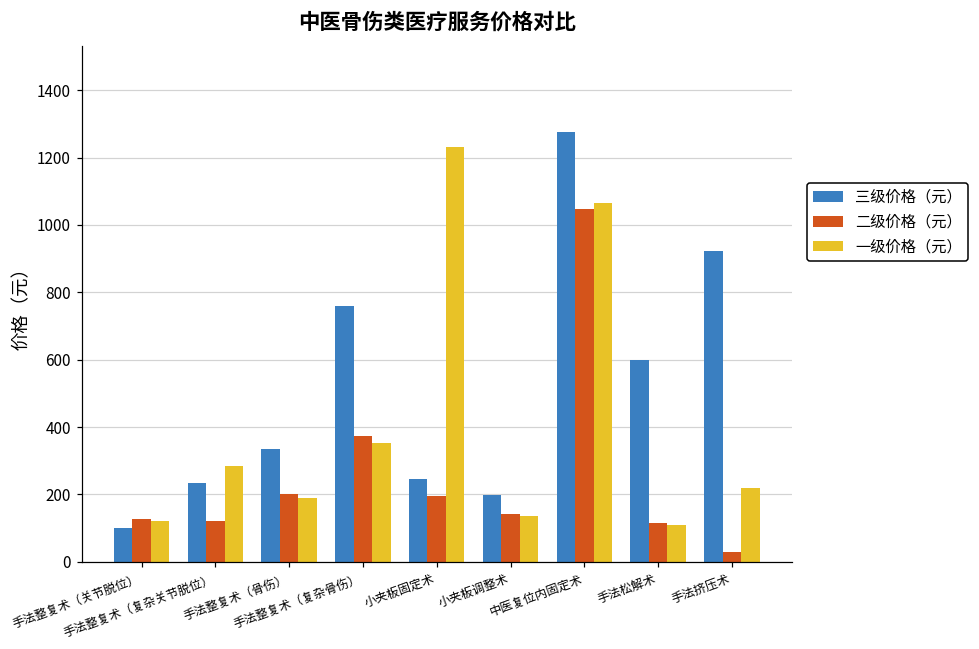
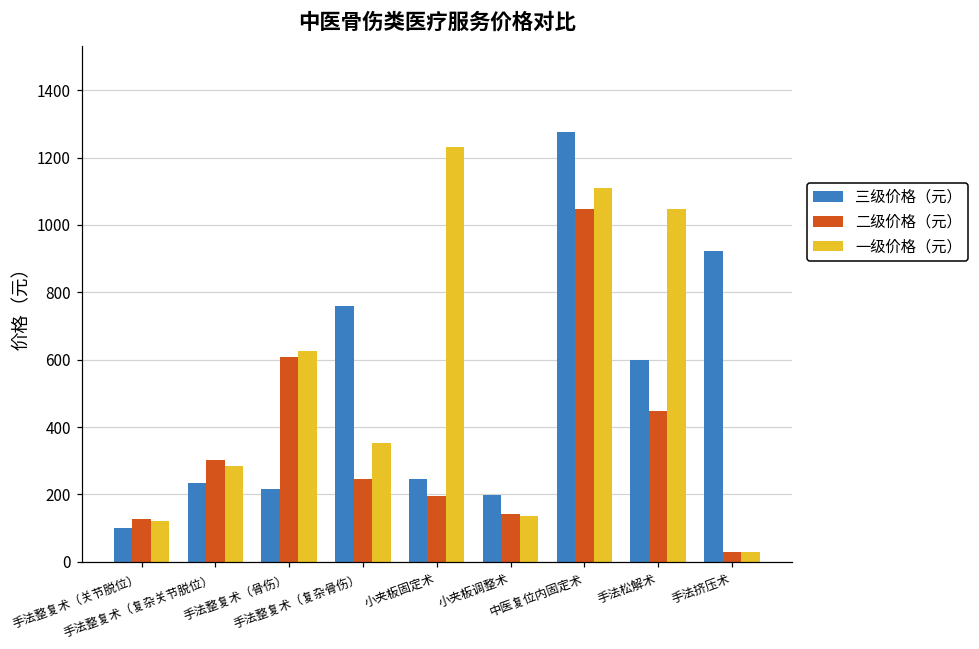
二级价格（元）, 手法整复术（复杂关节脱位）: 120 -> 300
三级价格（元）, 手法整复术（骨伤）: 330 -> 220
二级价格（元）, 手法整复术（骨伤）: 200 -> 610
一级价格（元）, 手法整复术（骨伤）: 190 -> 630
二级价格（元）, 手法整复术（复杂骨伤）: 370 -> 250
一级价格（元）, 中医复位内固定术: 1070 -> 1110
二级价格（元）, 手法松解术: 110 -> 450
一级价格（元）, 手法松解术: 110 -> 1050
一级价格（元）, 手法挤压术: 220 -> 30
